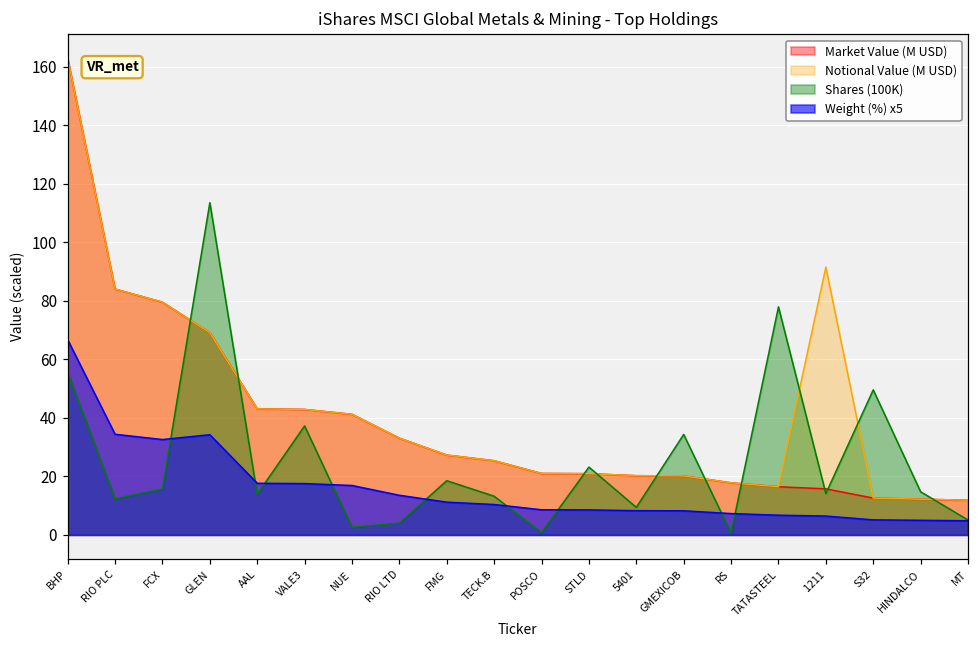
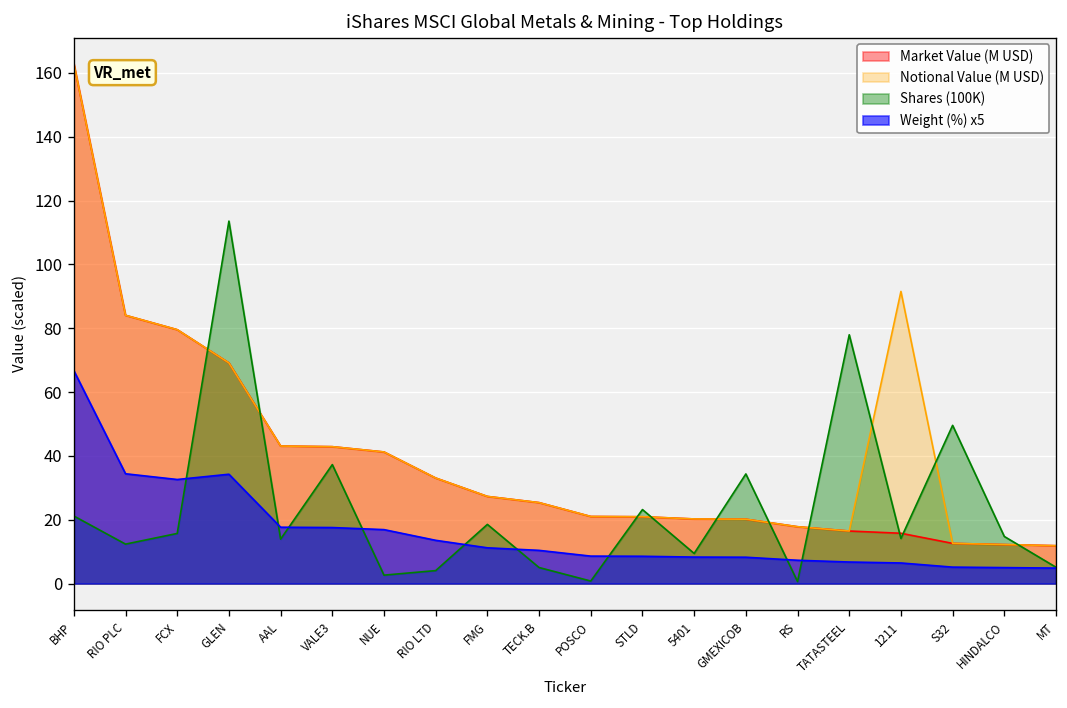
Shares (100K), BHP: 56 -> 21
Shares (100K), TECK.B: 13 -> 5
